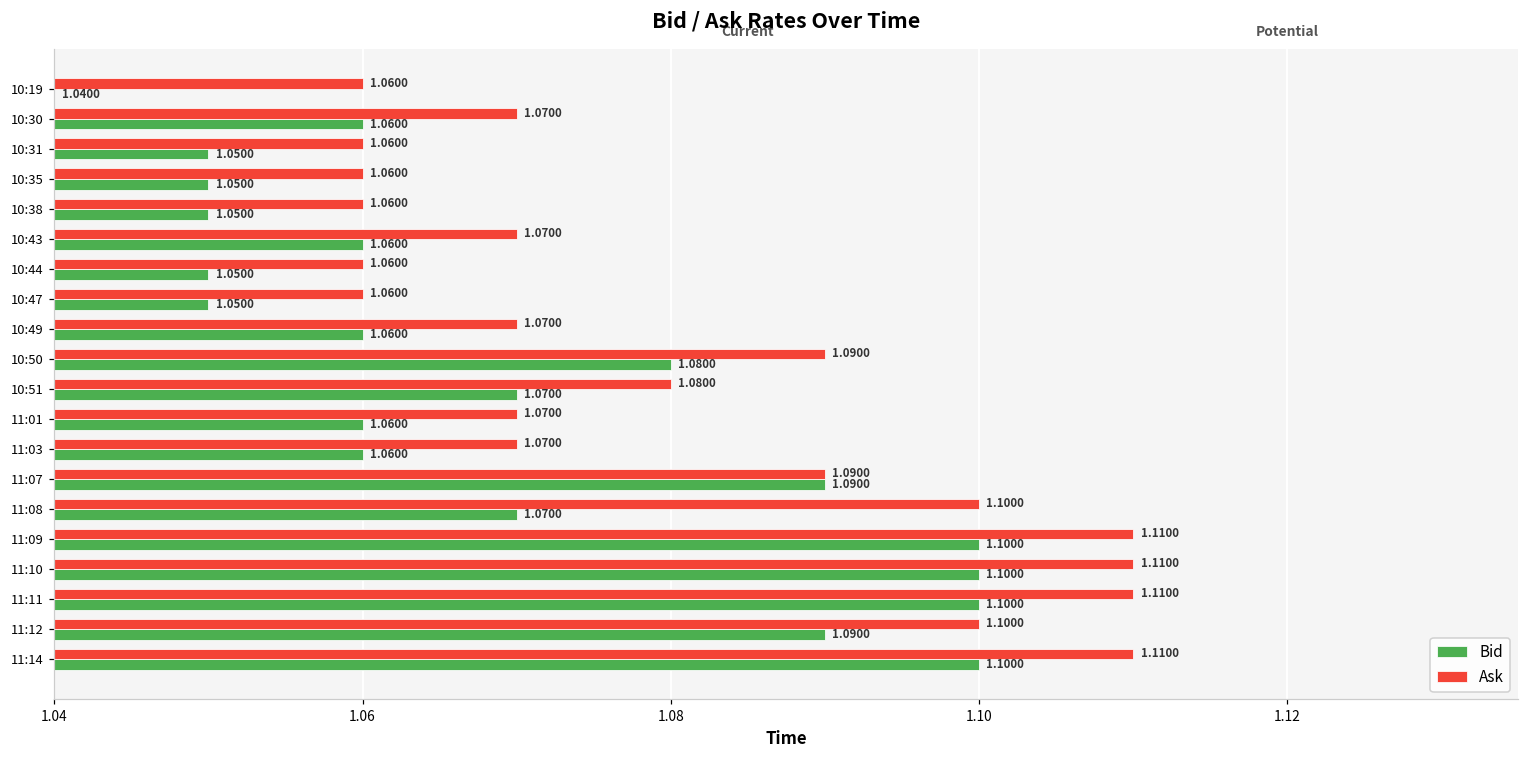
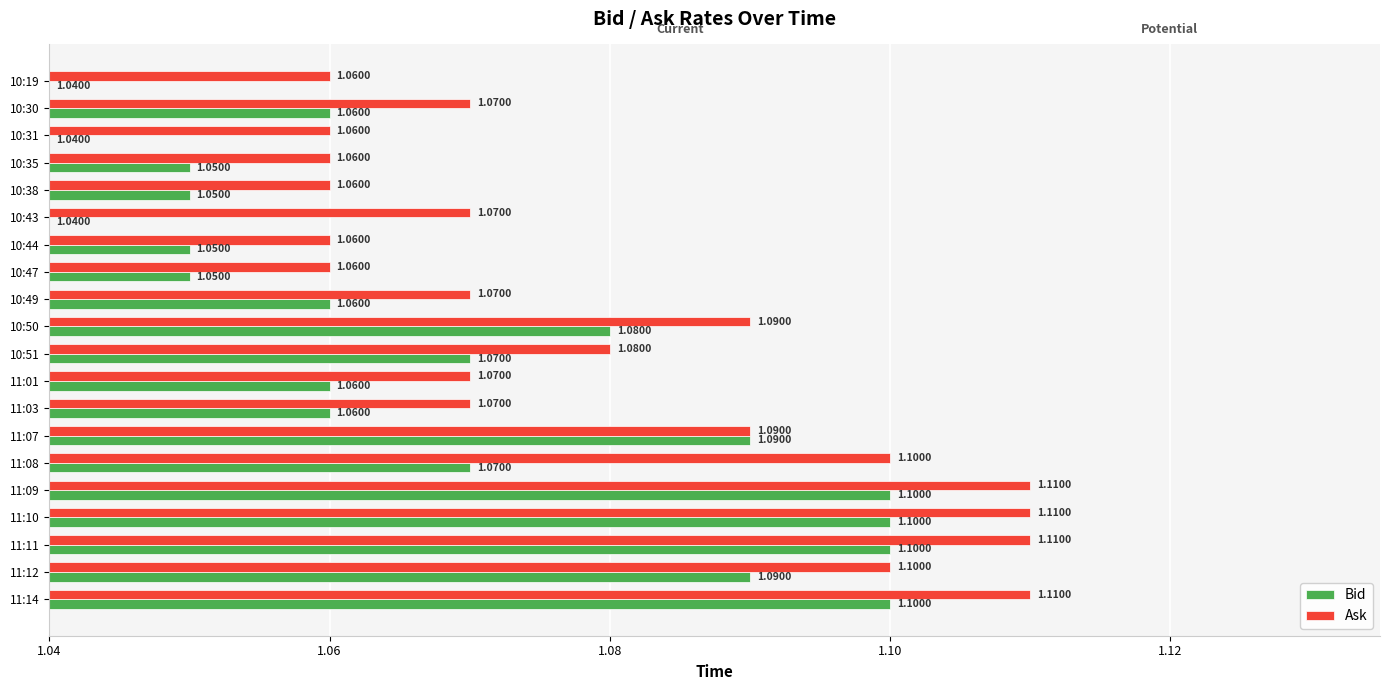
Bid, 10:31: 1.0500 -> 1.0400
Bid, 10:43: 1.0600 -> 1.0400
